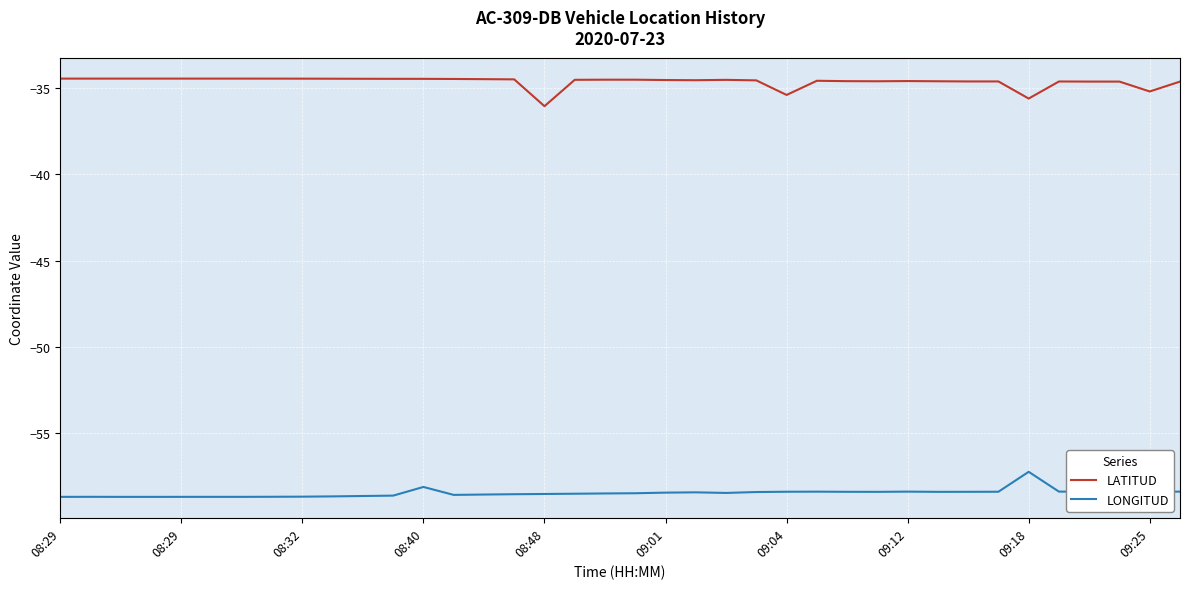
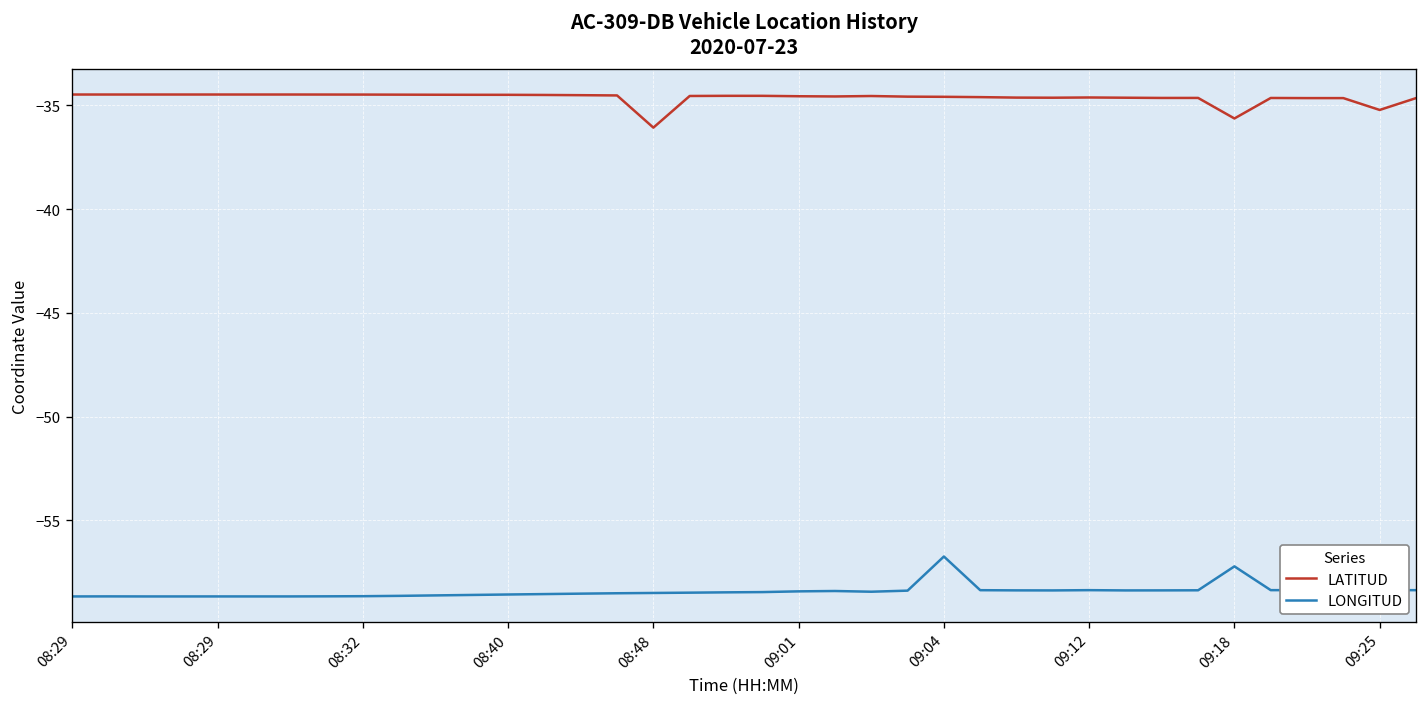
LONGITUD, 08:40: -58.1 -> -58.6
LATITUD, 09:04: -35.4 -> -34.6
LONGITUD, 09:04: -58.4 -> -56.7
